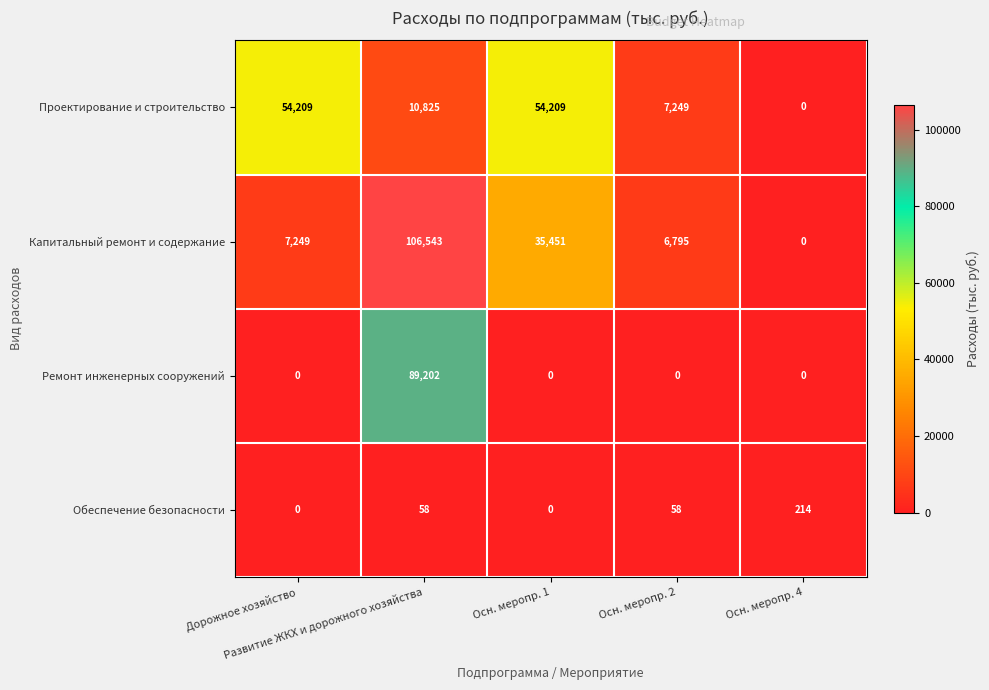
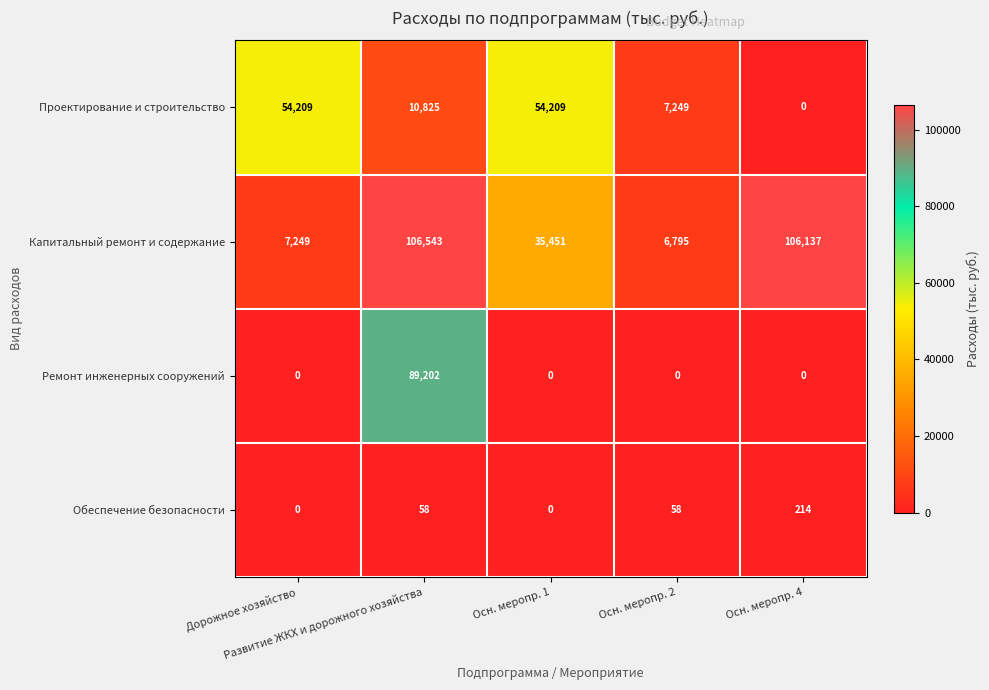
Капитальный ремонт и содержание, Осн. меропр. 4: 0 -> 106,137
